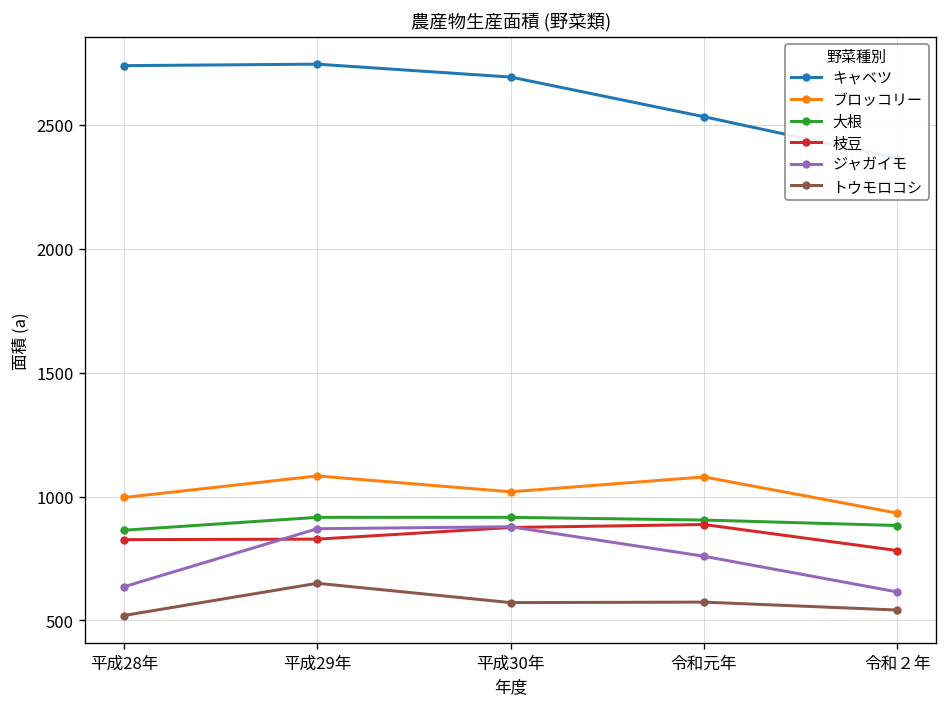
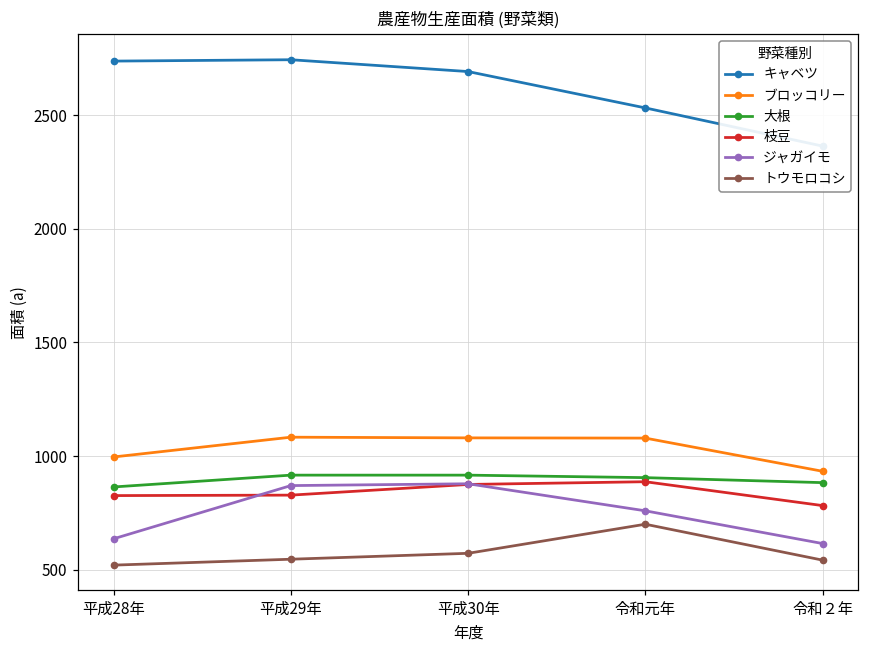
トウモロコシ, 平成29年: 650 -> 550
ブロッコリー, 平成30年: 1020 -> 1080
トウモロコシ, 令和元年: 570 -> 700
